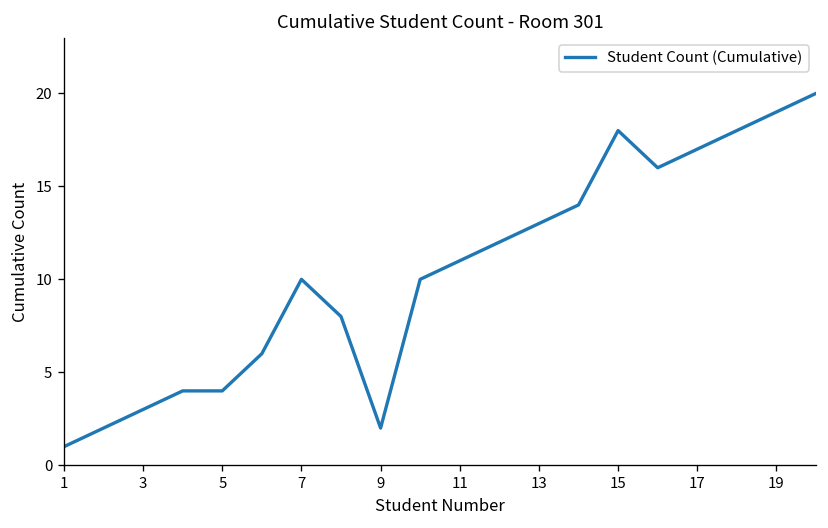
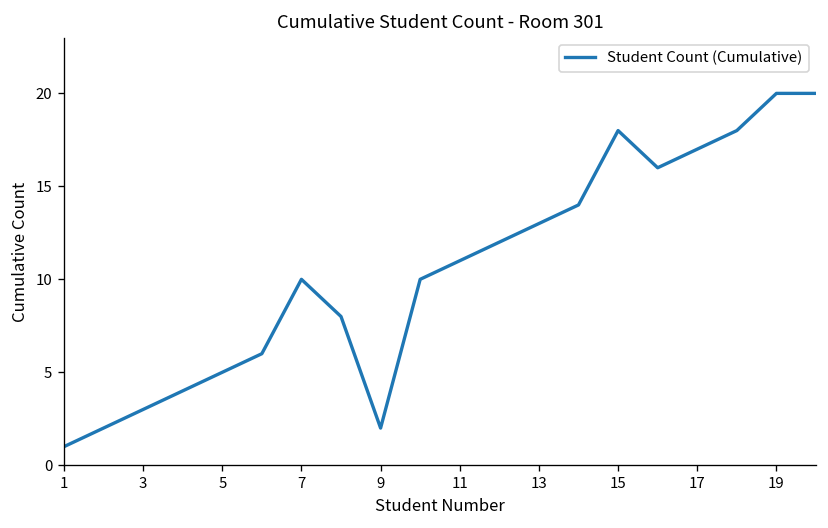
5: 4 -> 5
19: 19 -> 20
